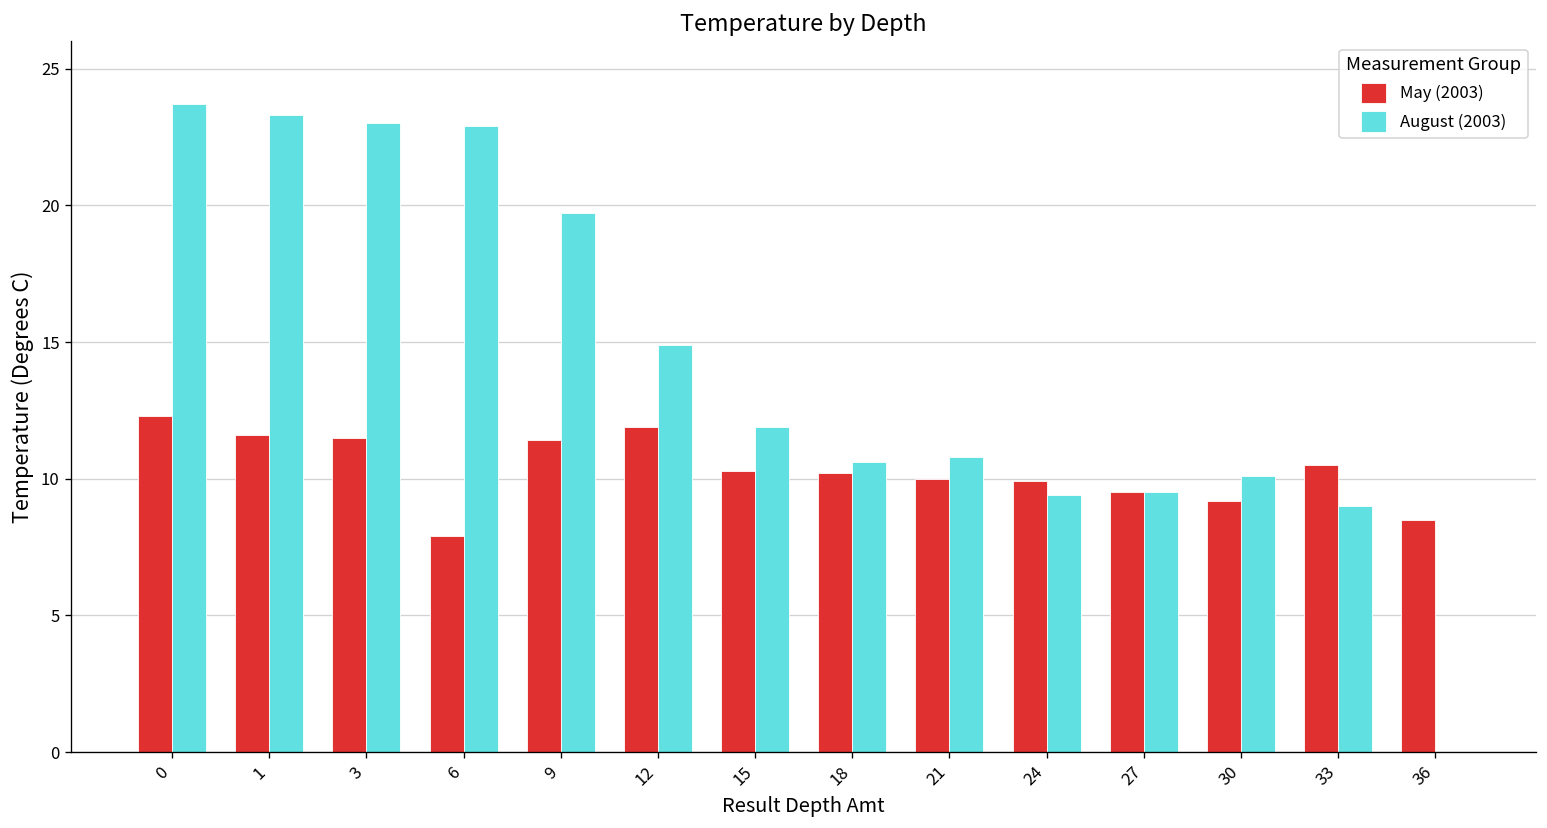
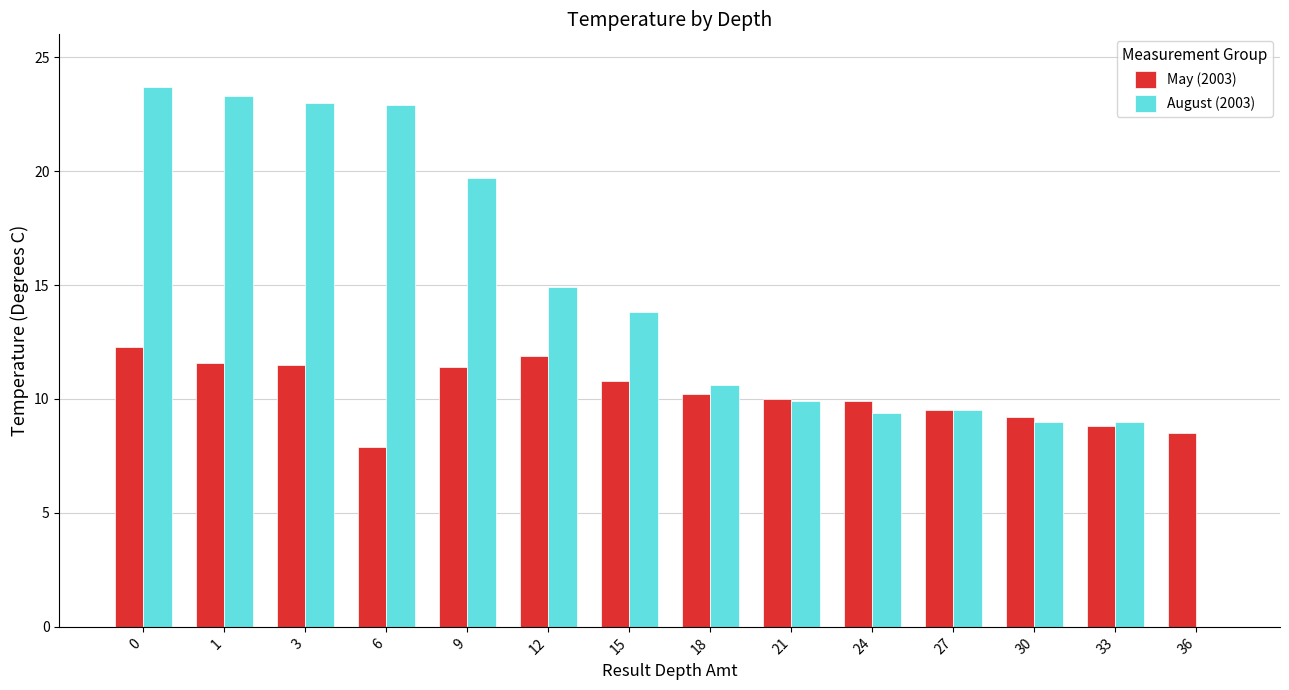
May (2003), 15: 10.3 -> 10.8
August (2003), 15: 11.9 -> 13.8
August (2003), 21: 10.8 -> 9.9
August (2003), 30: 10.1 -> 9.0
May (2003), 33: 10.5 -> 8.8
